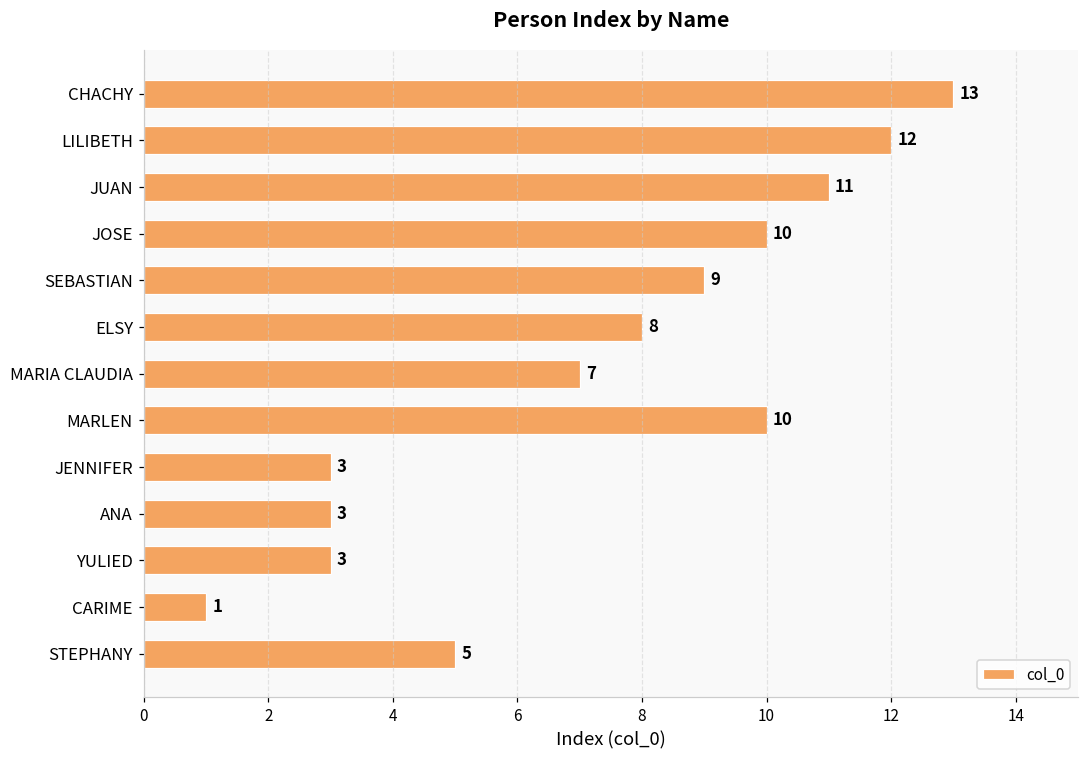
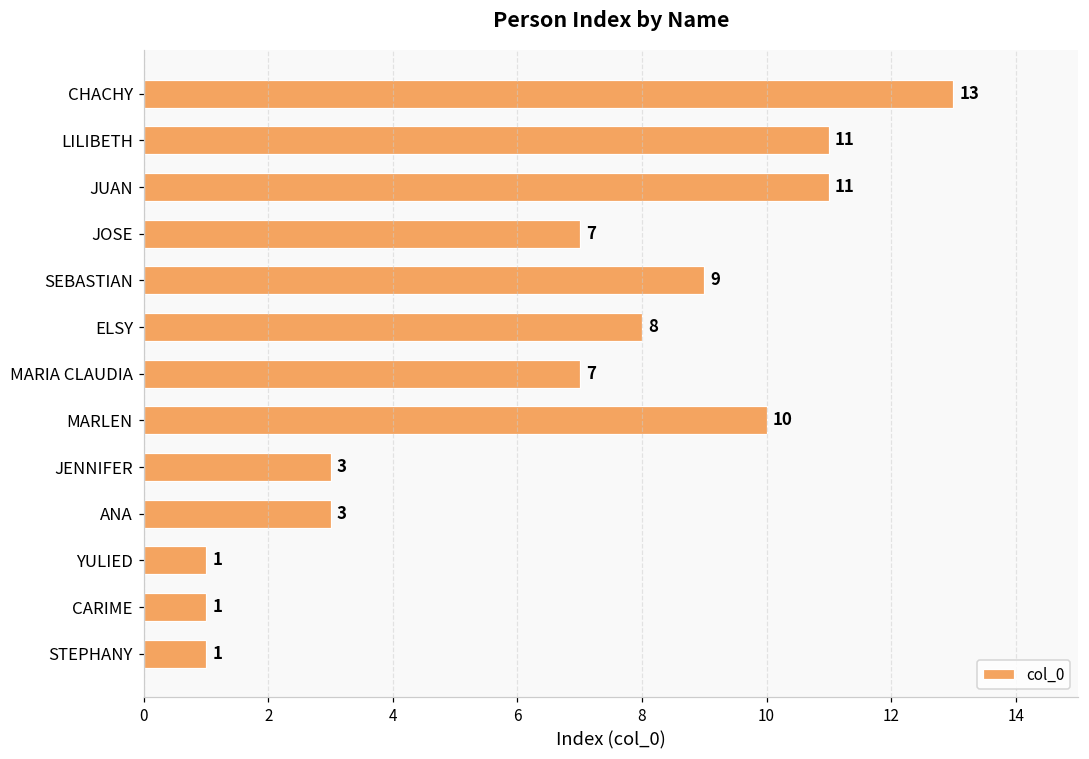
LILIBETH: 12 -> 11
JOSE: 10 -> 7
YULIED: 3 -> 1
STEPHANY: 5 -> 1
